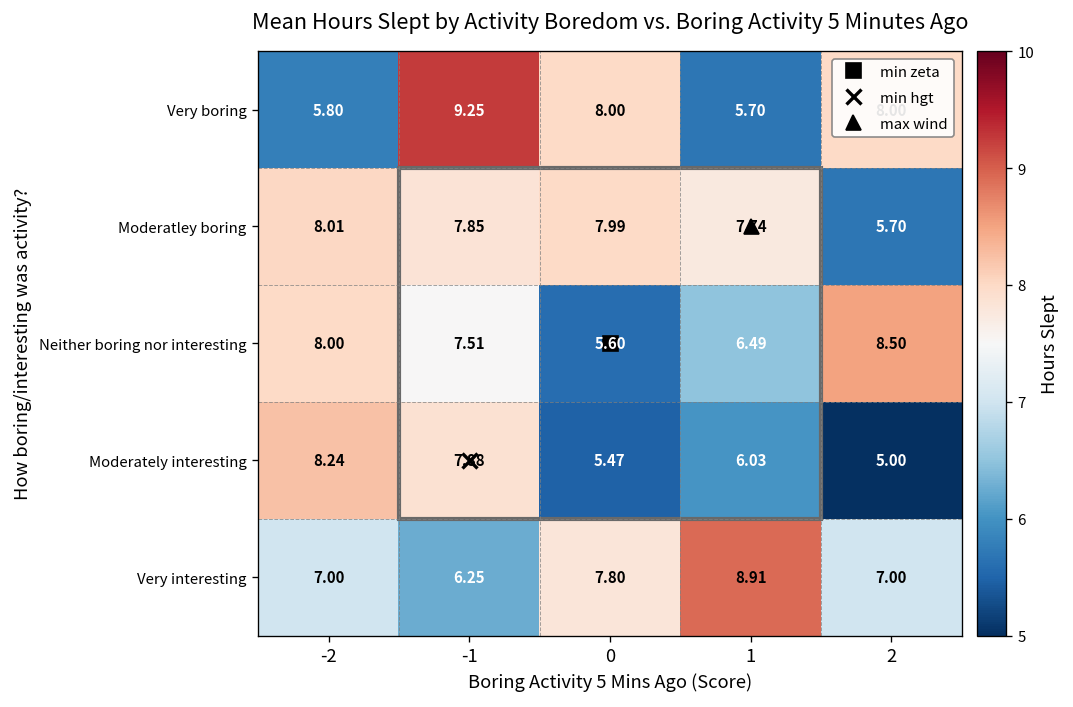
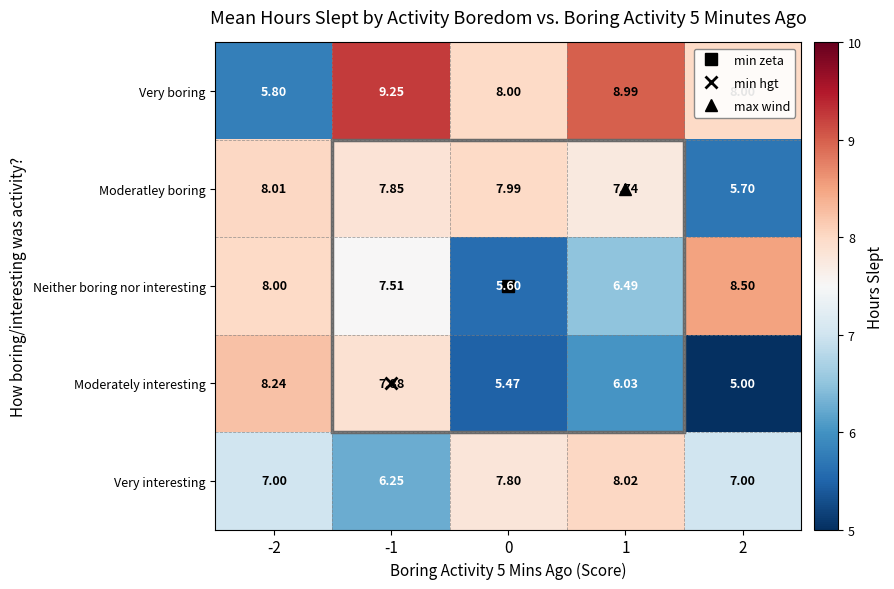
Very boring, 1: 5.70 -> 8.99
Very interesting, 1: 8.91 -> 8.02
